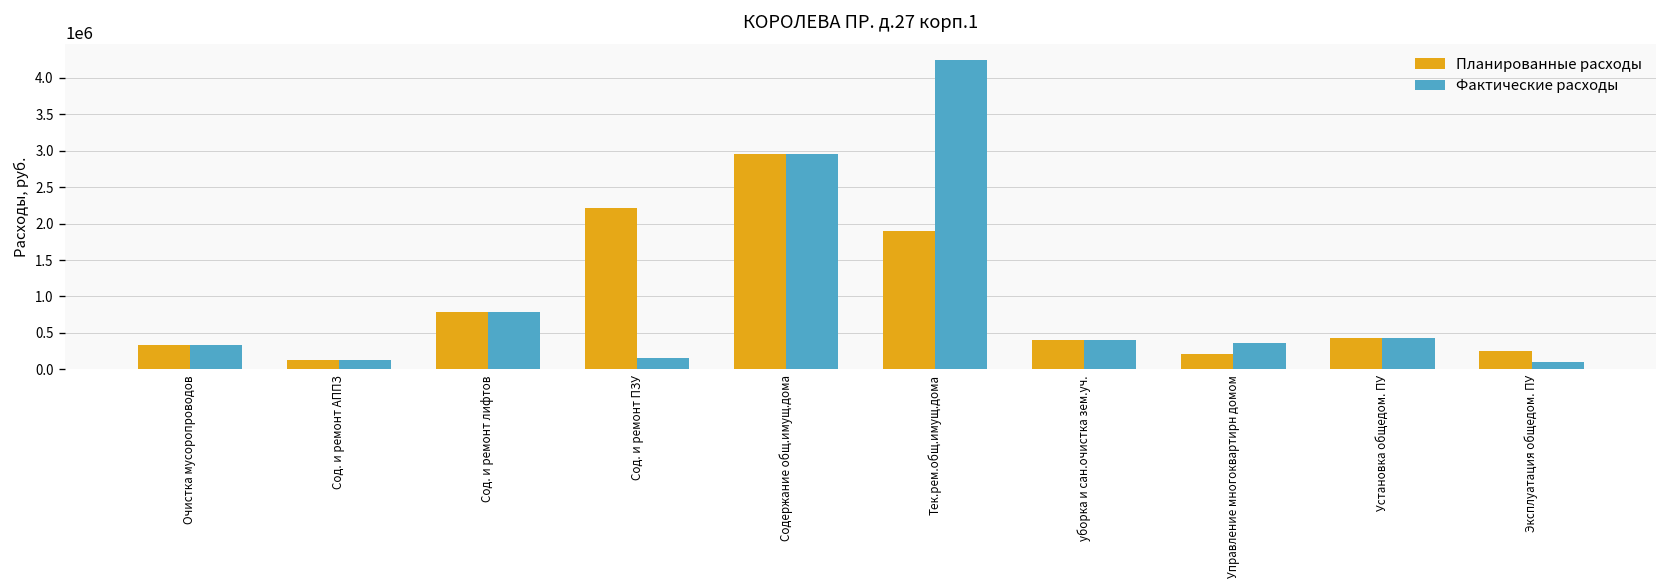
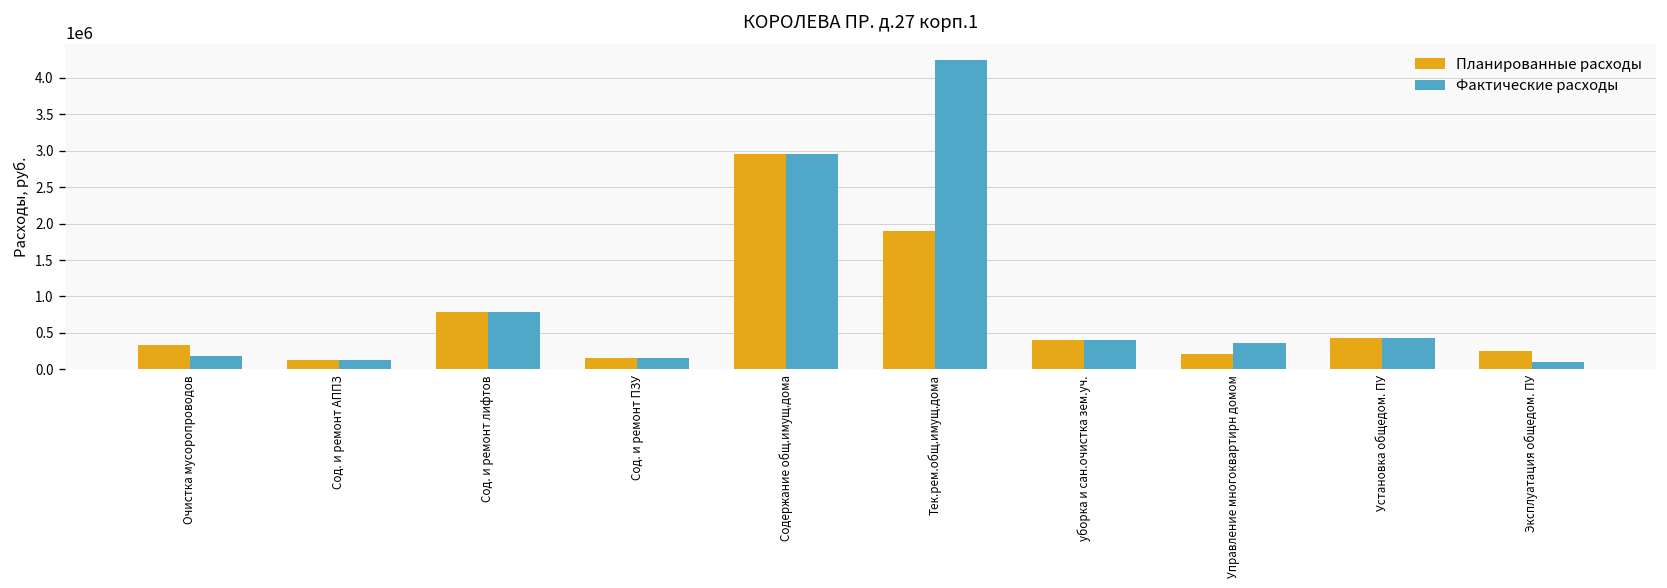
Фактические расходы, Очистка мусоропроводов: 300000 -> 200000
Планированные расходы, Сод. и ремонт ПЗУ: 2200000 -> 200000
